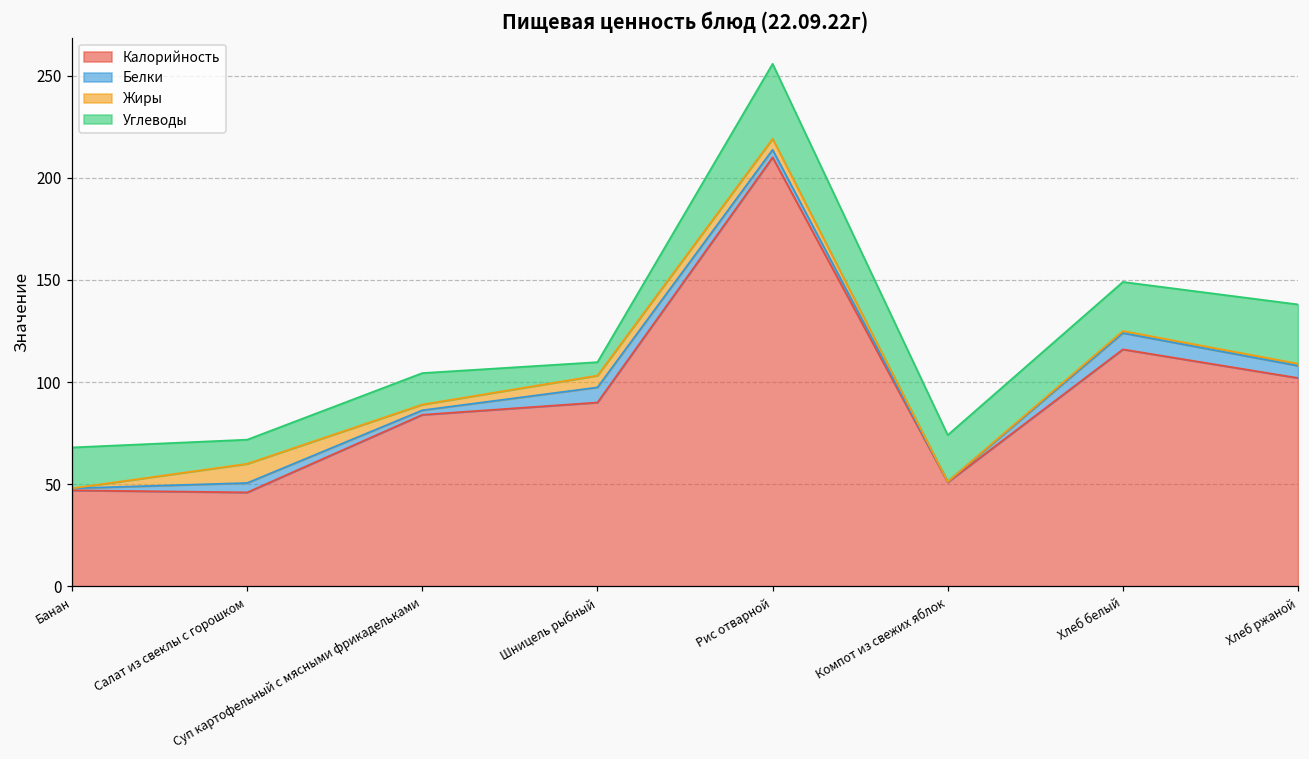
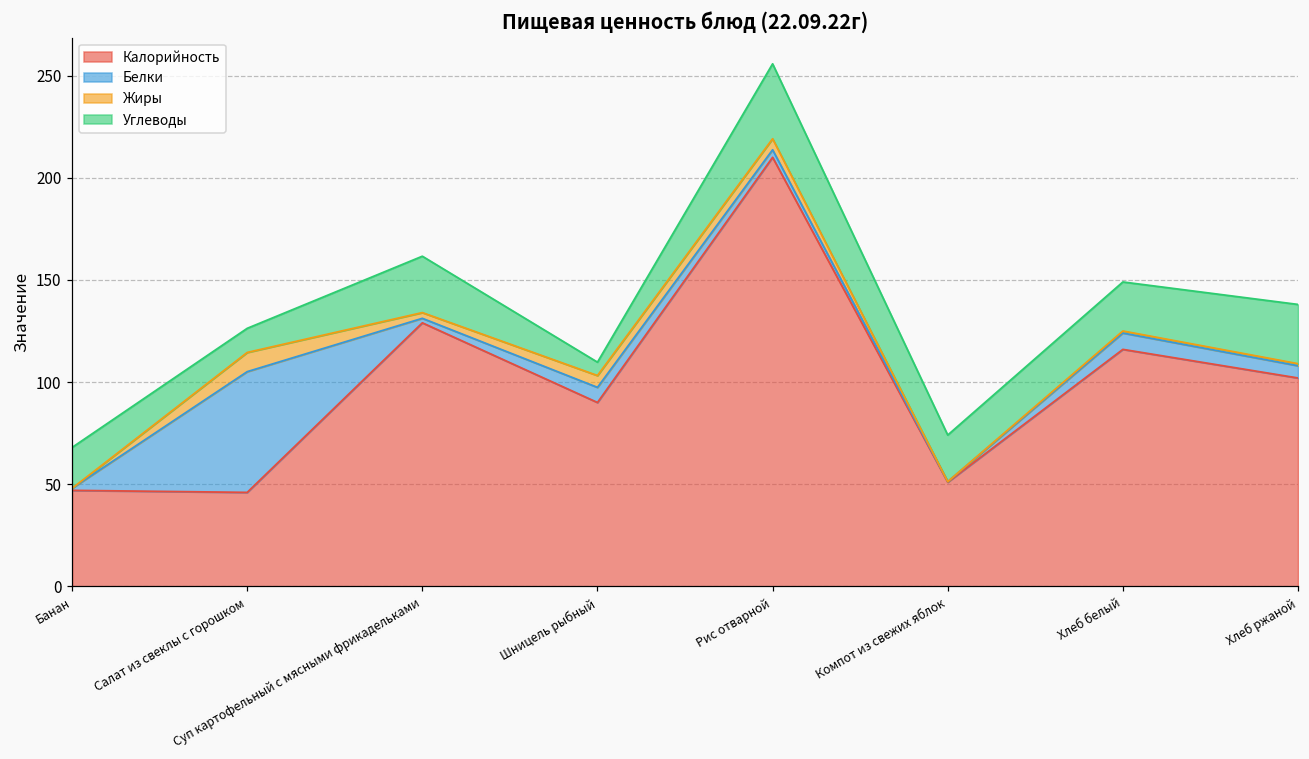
Белки, Салат из свеклы с горошком: 5 -> 59
Калорийность, Суп картофельный с мясными фрикадельками: 84 -> 129
Углеводы, Суп картофельный с мясными фрикадельками: 15 -> 28
